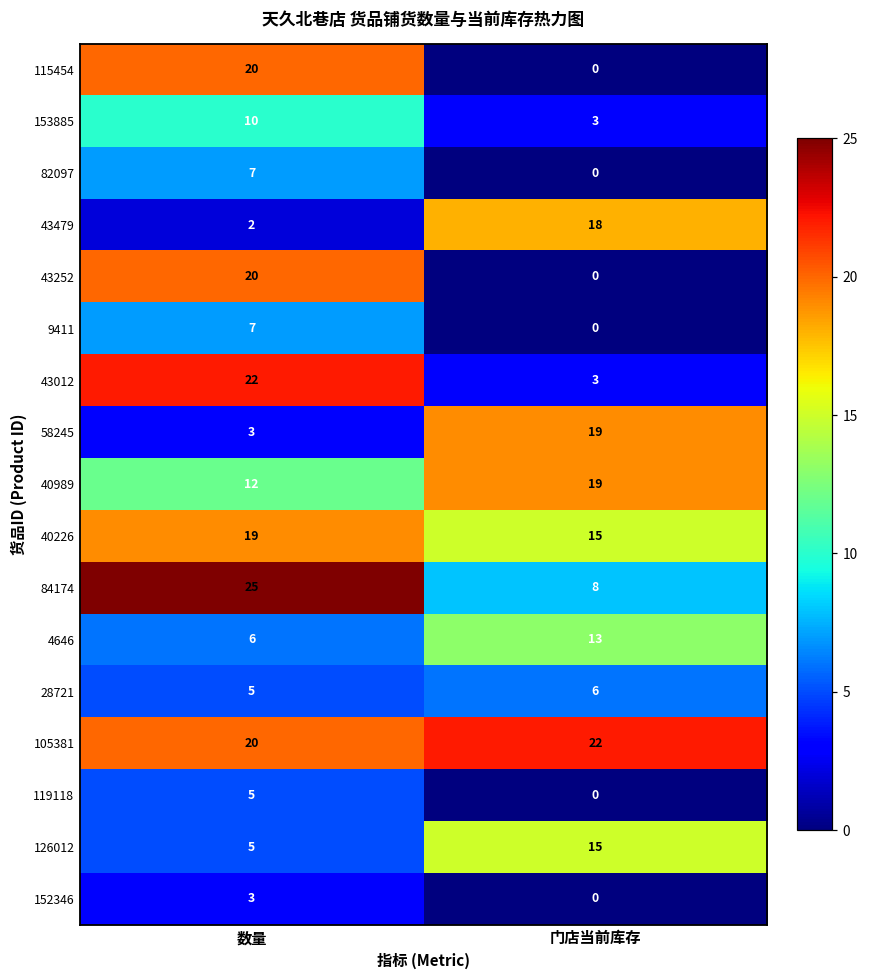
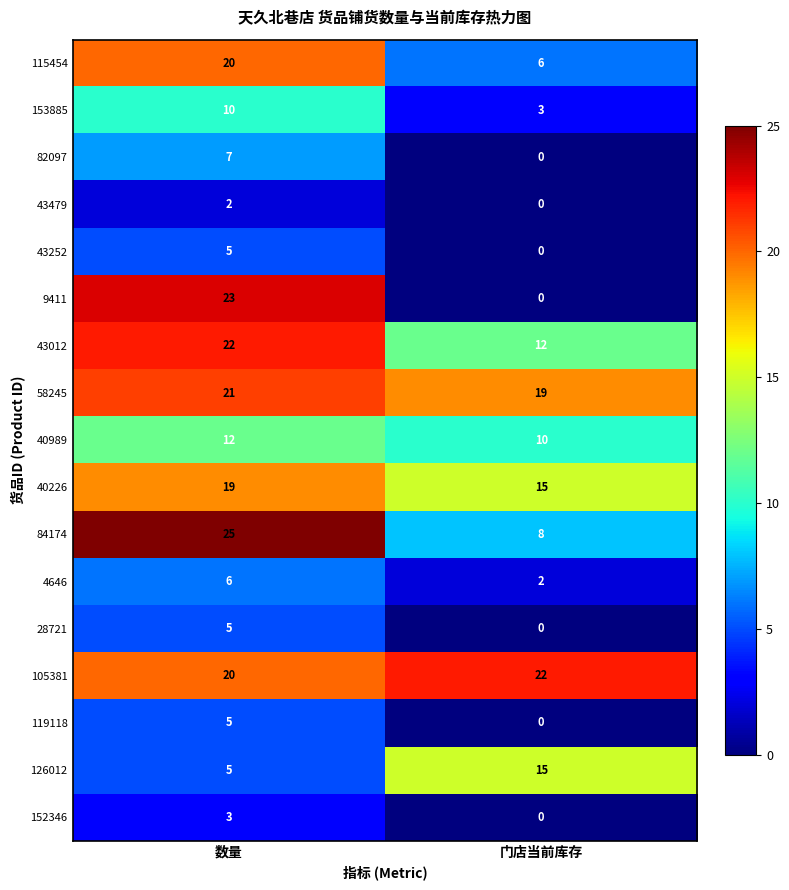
115454, 门店当前库存: 0 -> 6
43479, 门店当前库存: 18 -> 0
43252, 数量: 20 -> 5
9411, 数量: 7 -> 23
43012, 门店当前库存: 3 -> 12
58245, 数量: 3 -> 21
40989, 门店当前库存: 19 -> 10
4646, 门店当前库存: 13 -> 2
28721, 门店当前库存: 6 -> 0
